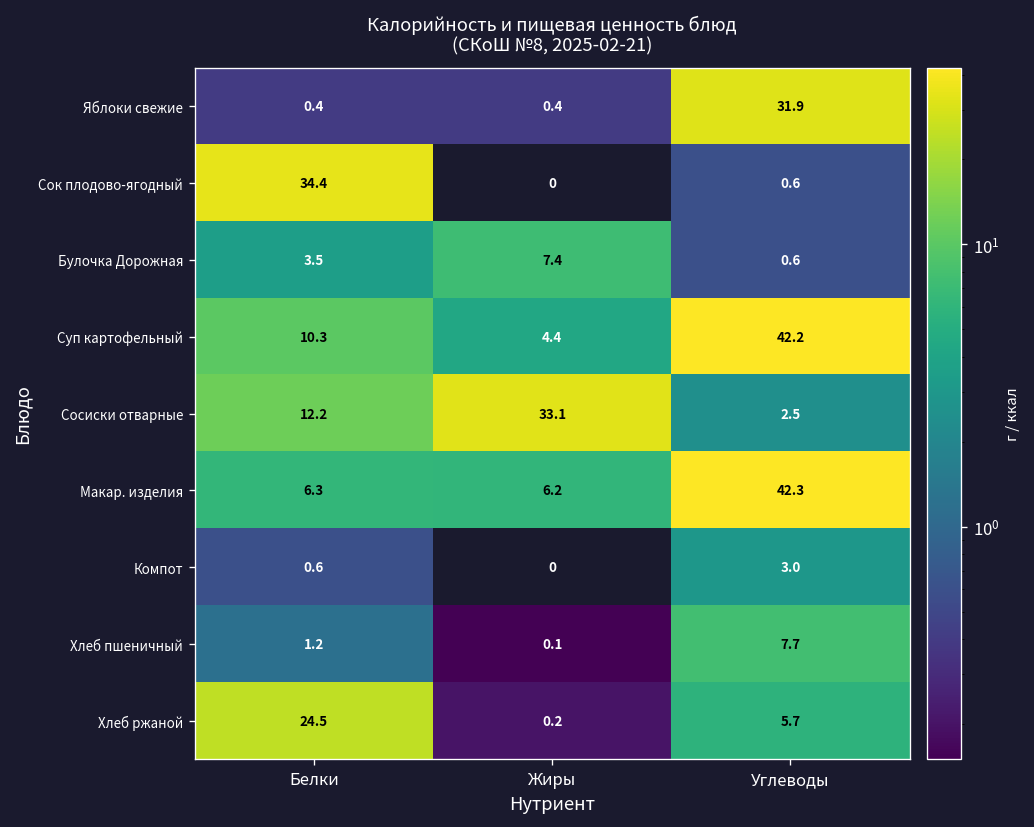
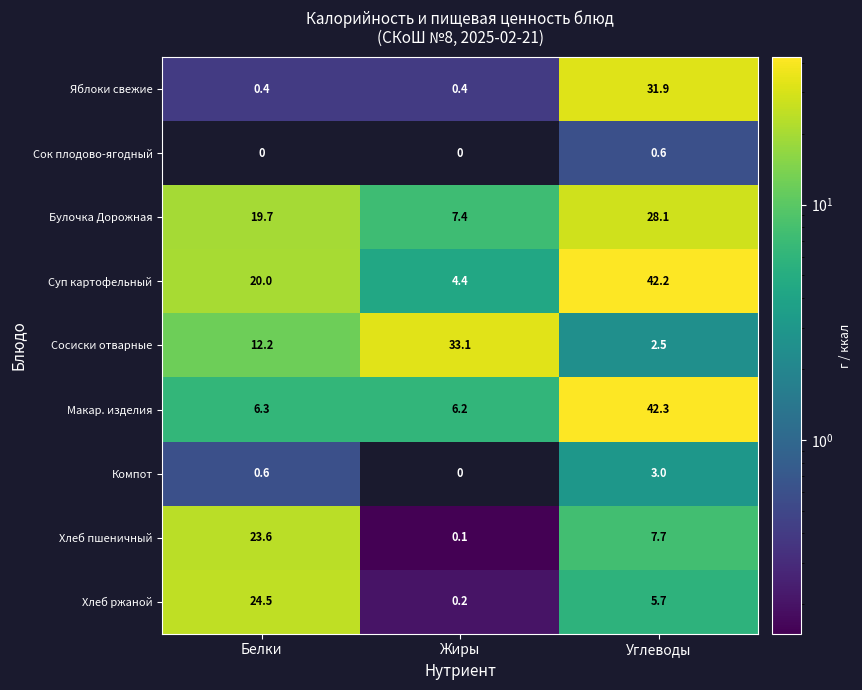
Сок плодово-ягодный, Белки: 34.4 -> 0
Булочка Дорожная, Белки: 3.5 -> 19.7
Булочка Дорожная, Углеводы: 0.6 -> 28.1
Суп картофельный, Белки: 10.3 -> 20.0
Хлеб пшеничный, Белки: 1.2 -> 23.6
